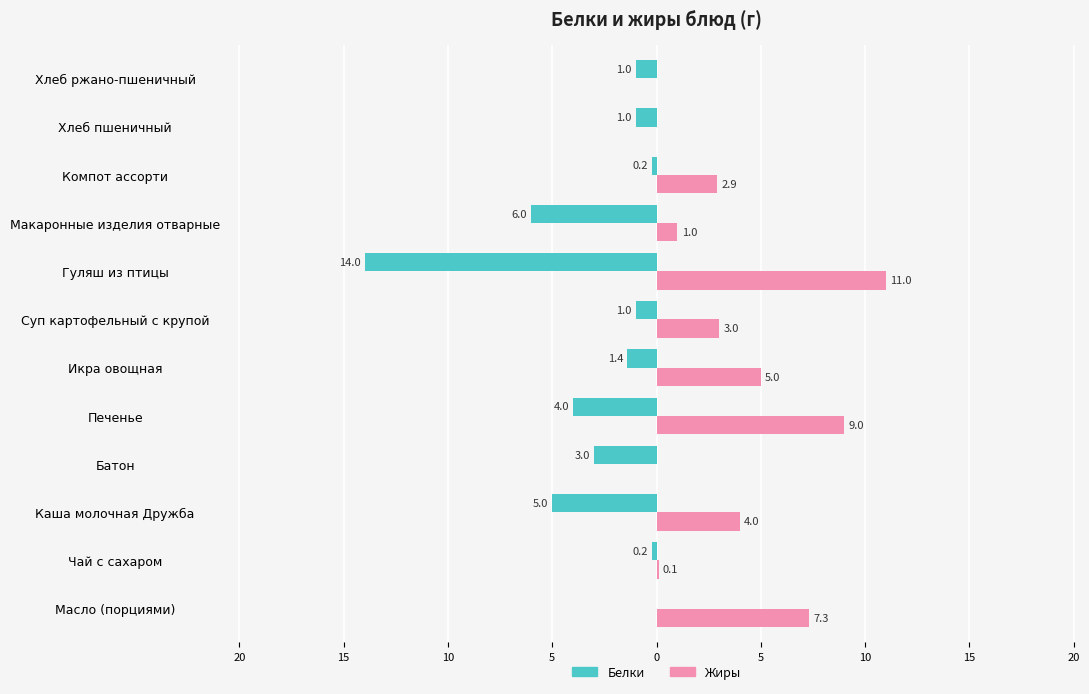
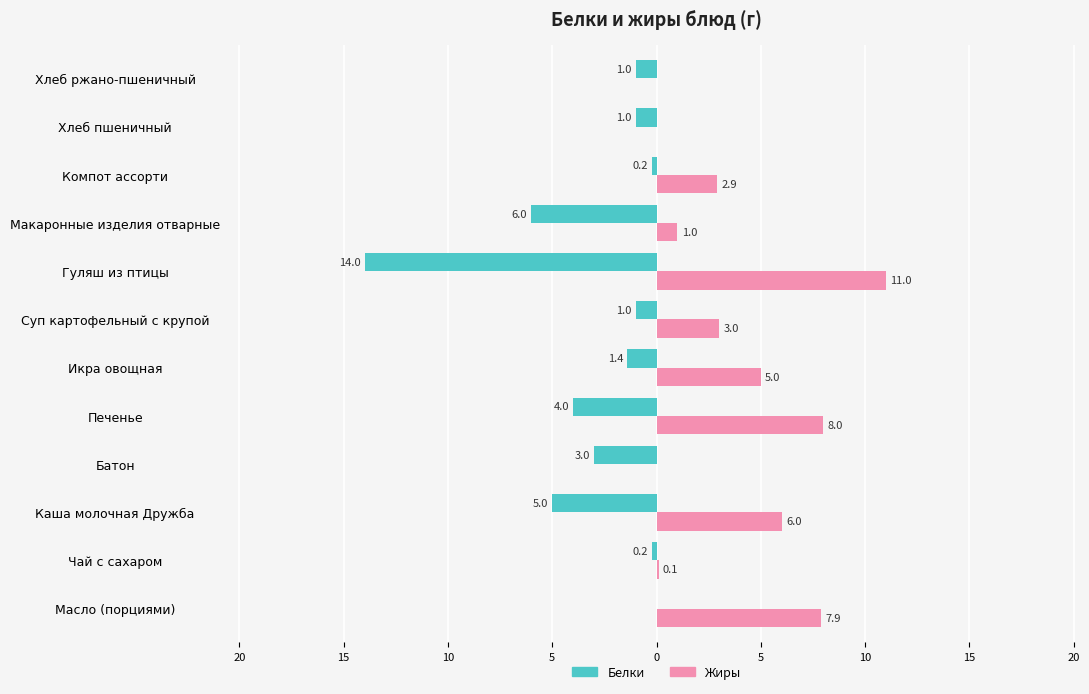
Жиры, Печенье: 9.0 -> 8.0
Жиры, Каша молочная Дружба: 4.0 -> 6.0
Жиры, Масло (порциями): 7.3 -> 7.9
